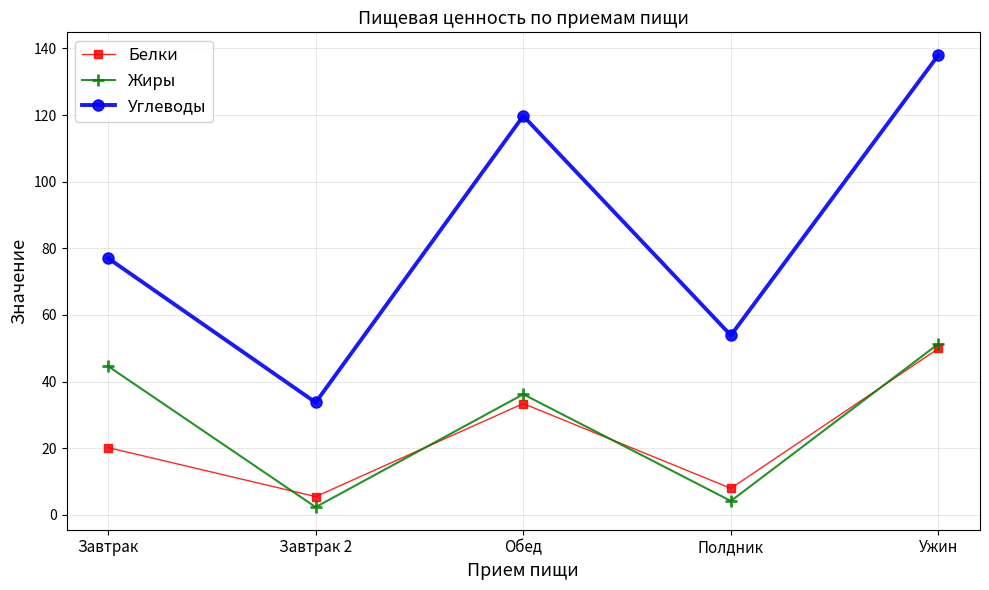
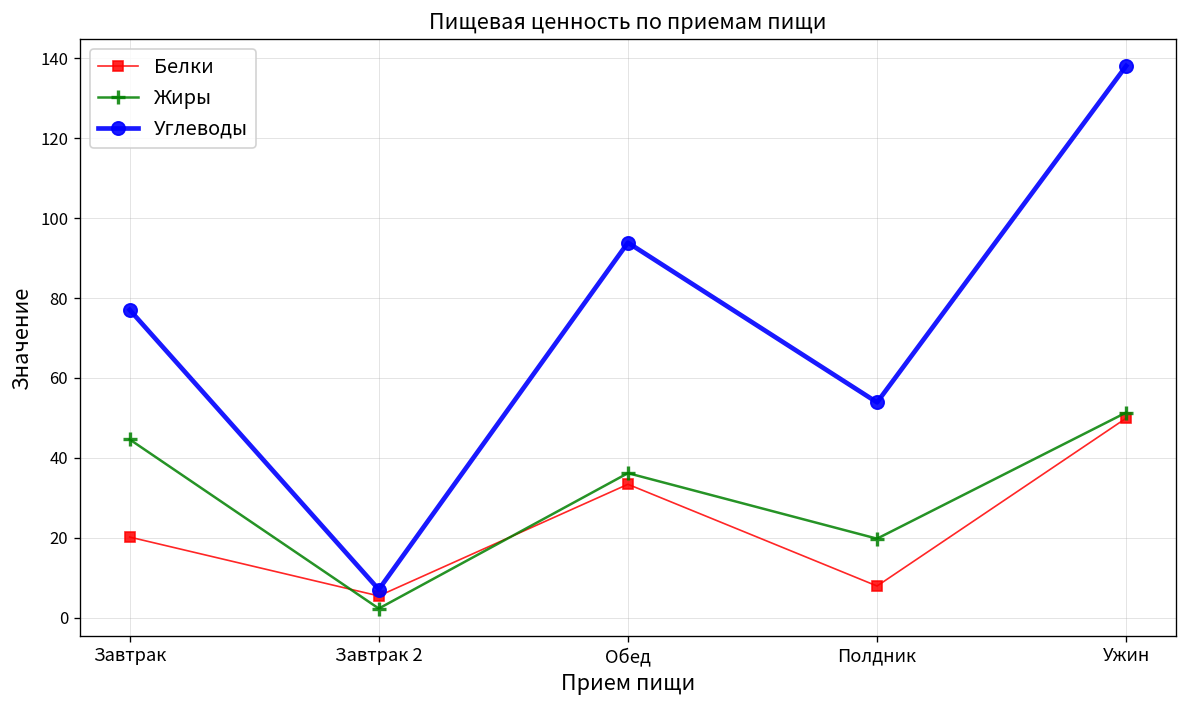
Углеводы, Завтрак 2: 34 -> 7
Углеводы, Обед: 120 -> 94
Жиры, Полдник: 4 -> 20
